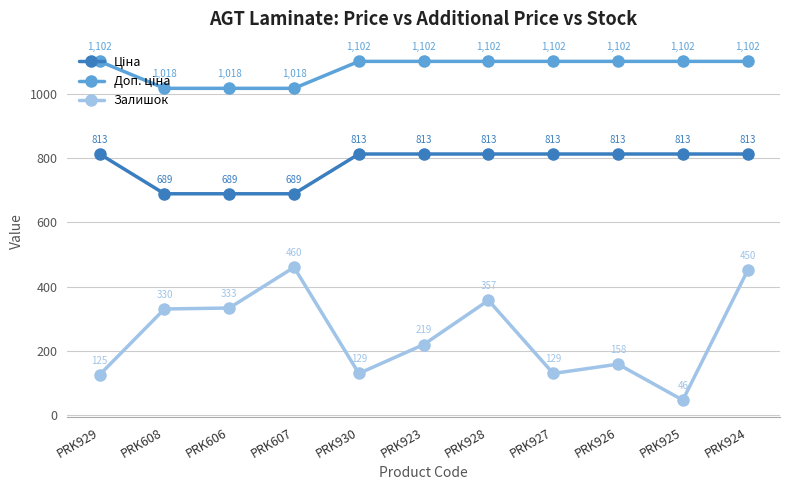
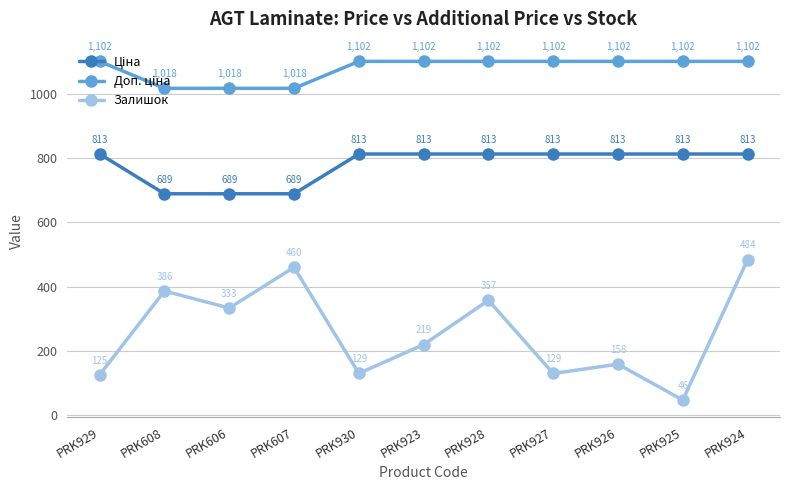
Залишок, PRK608: 330 -> 386
Залишок, PRK924: 450 -> 484
